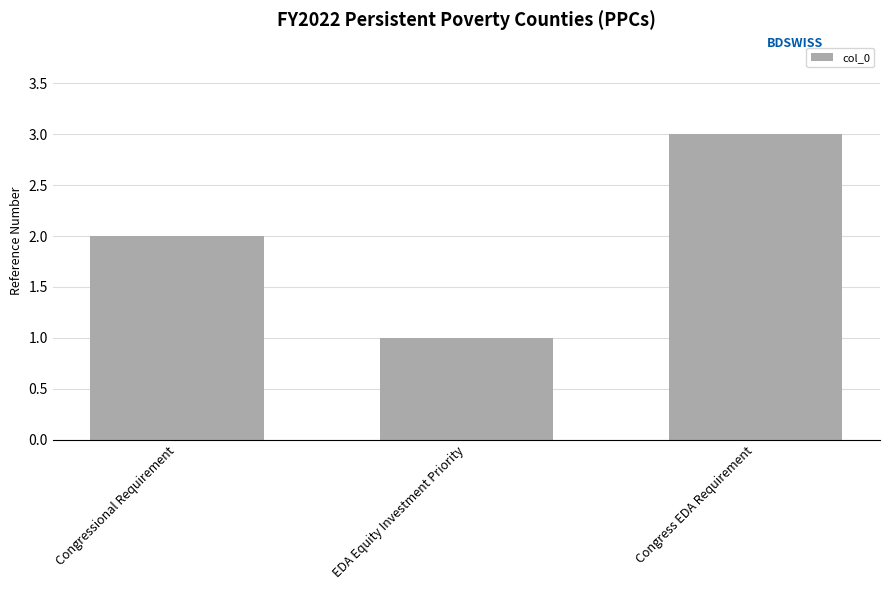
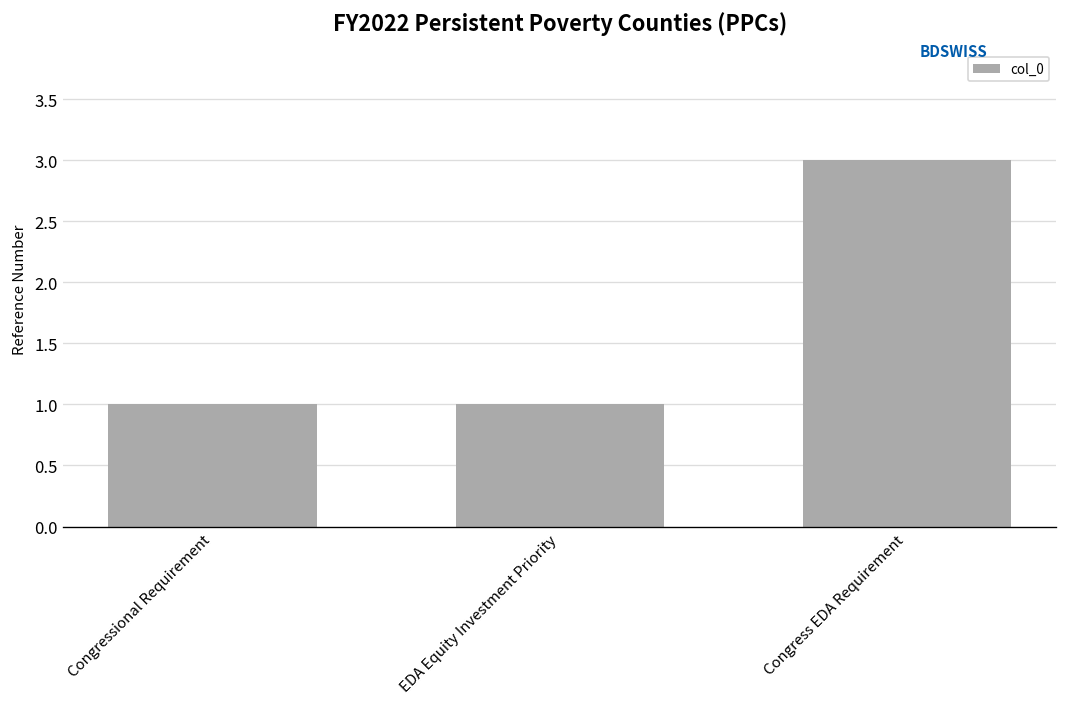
Congressional Requirement: 2 -> 1
